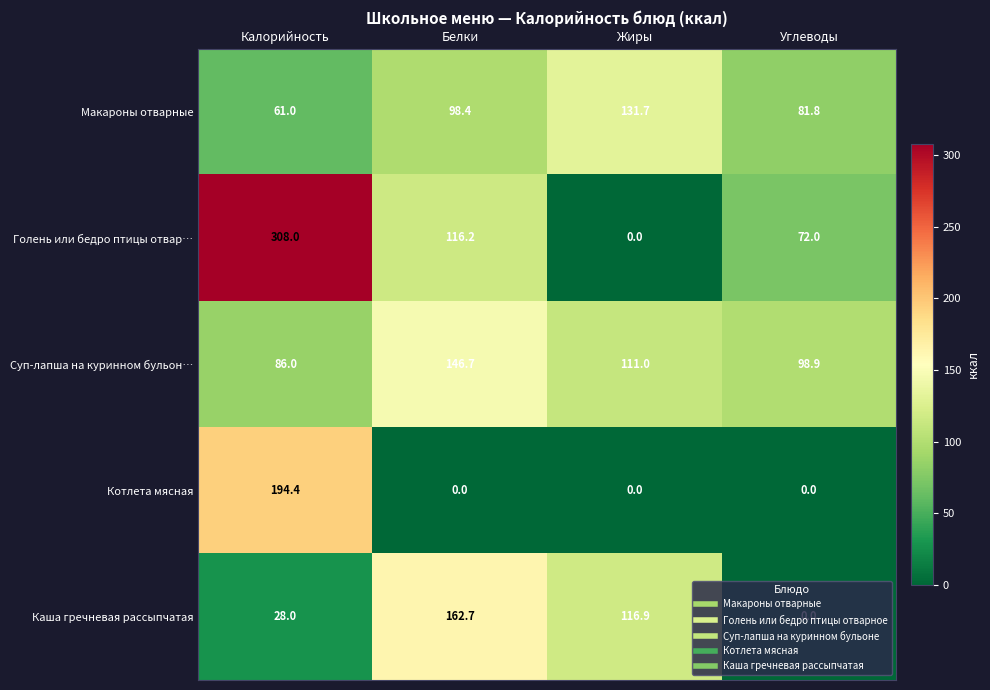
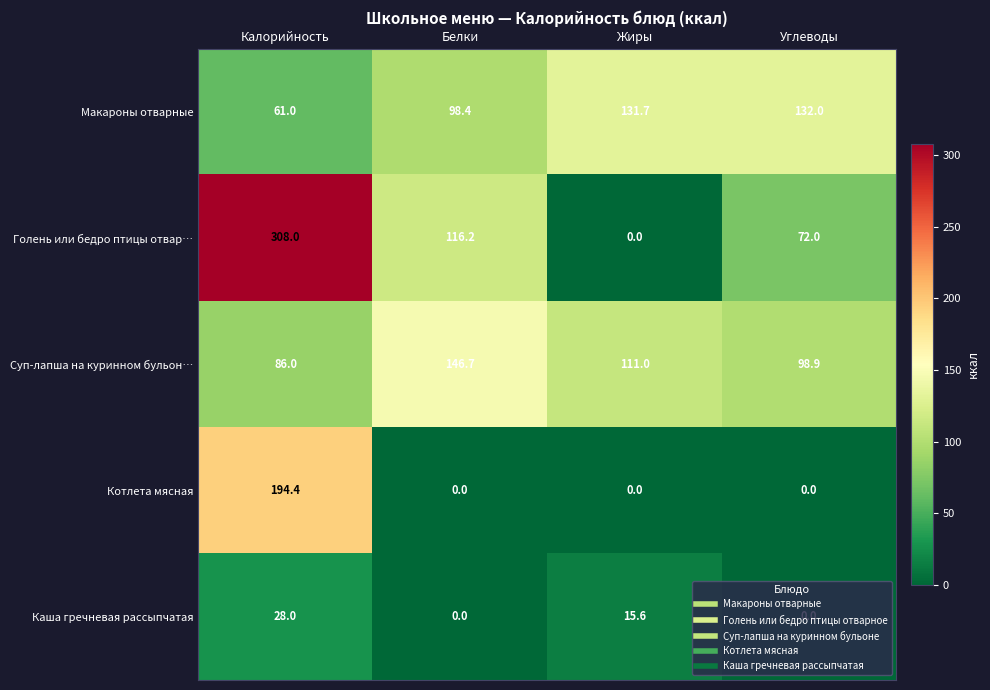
Макароны отварные, Углеводы: 81.8 -> 132.0
Каша гречневая рассыпчатая, Белки: 162.7 -> 0.0
Каша гречневая рассыпчатая, Жиры: 116.9 -> 15.6
